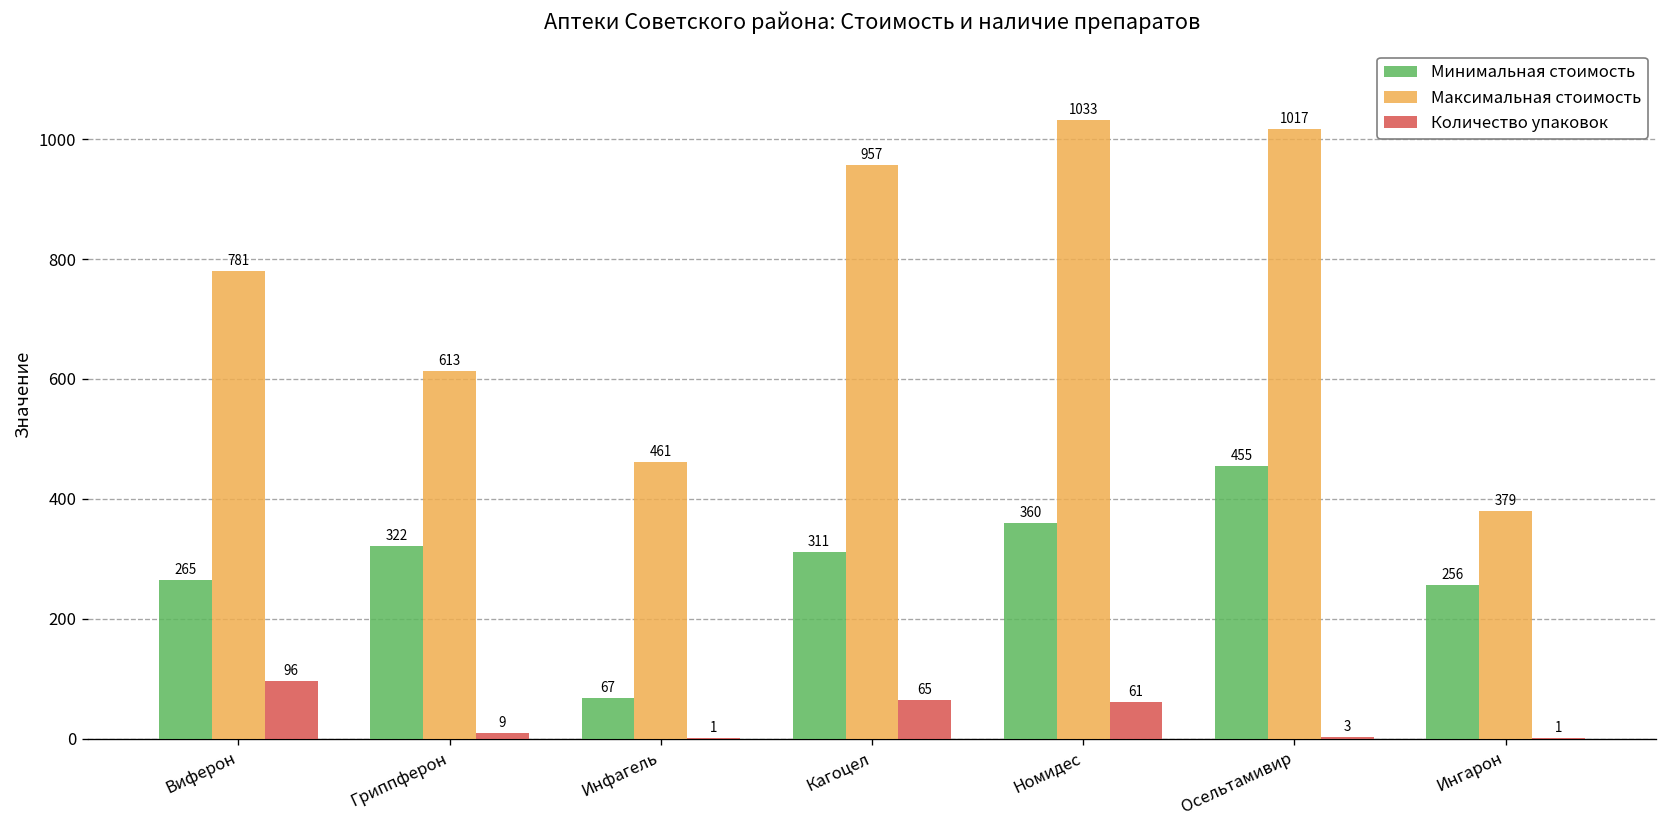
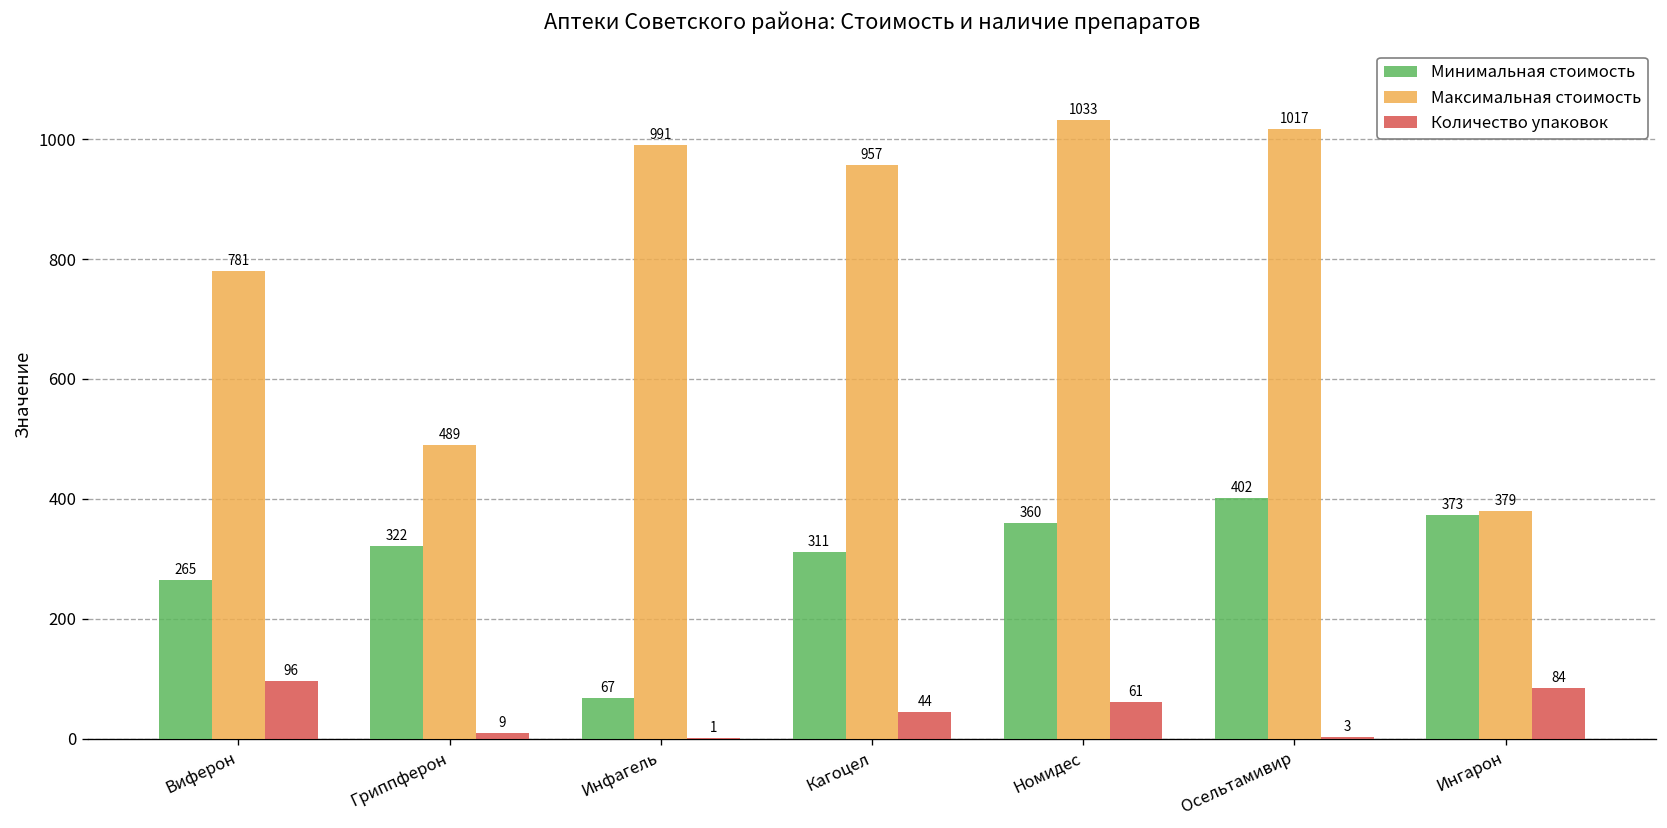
Максимальная стоимость, Гриппферон: 613 -> 489
Максимальная стоимость, Инфагель: 461 -> 991
Количество упаковок, Кагоцел: 65 -> 44
Минимальная стоимость, Осельтамивир: 455 -> 402
Минимальная стоимость, Ингарон: 256 -> 373
Количество упаковок, Ингарон: 1 -> 84
